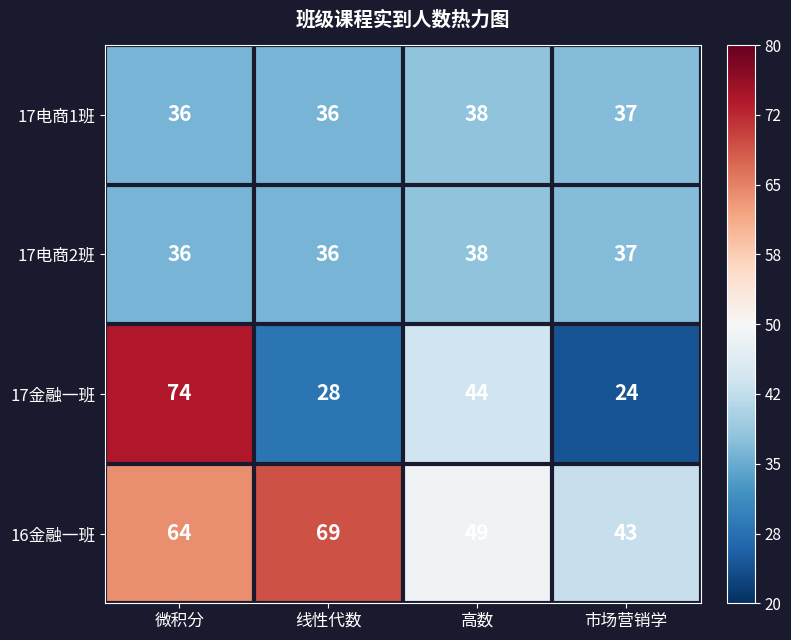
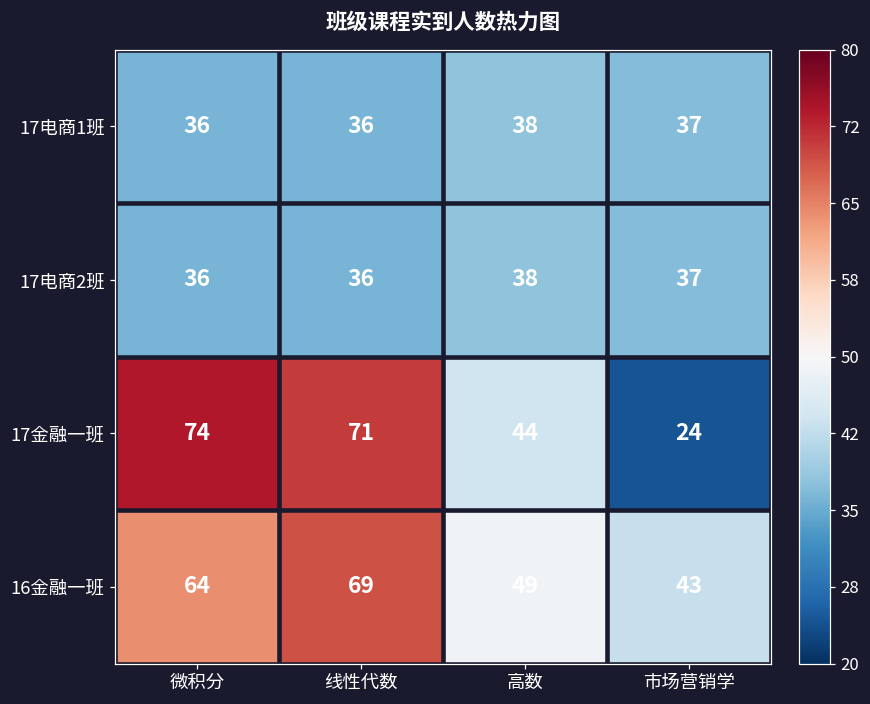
17金融一班, 线性代数: 28 -> 71
